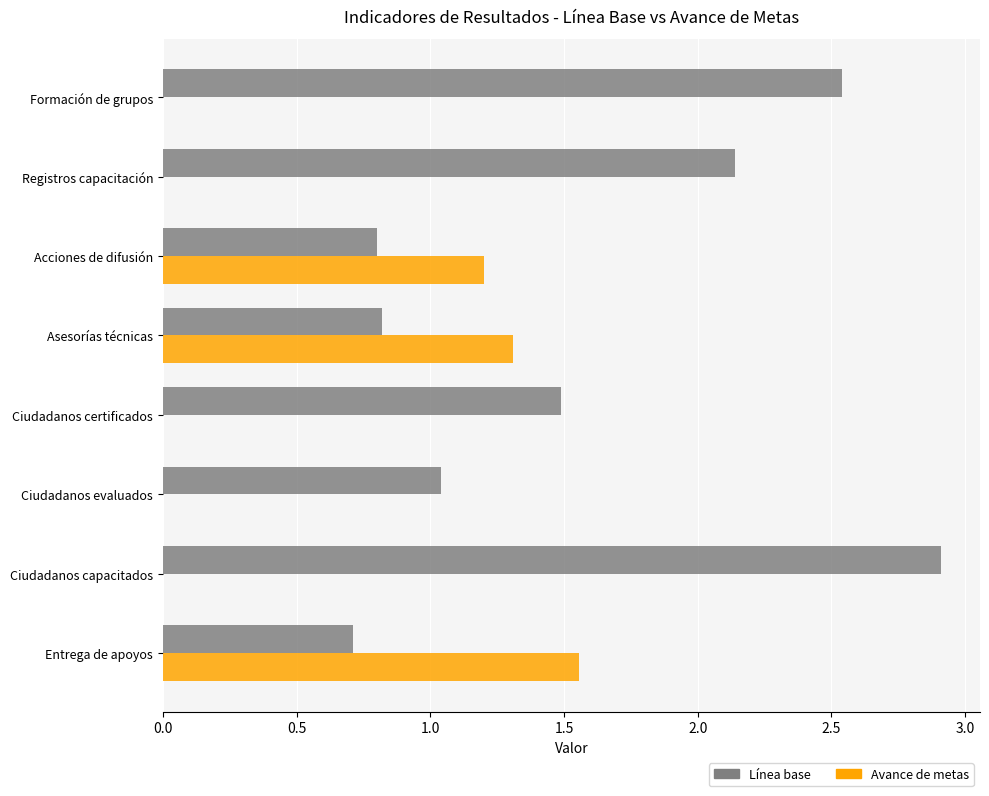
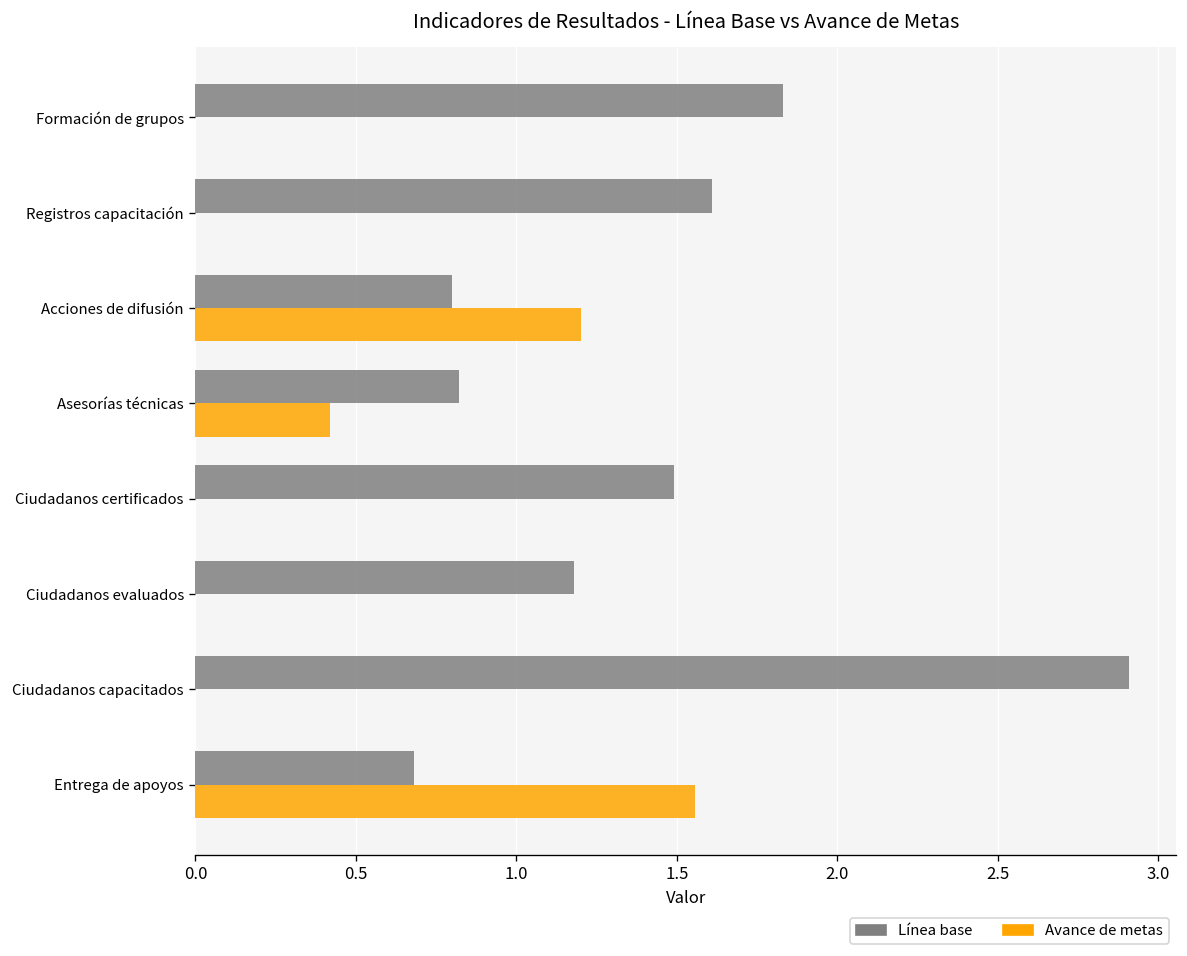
Línea base, Formación de grupos: 2.54 -> 1.83
Línea base, Registros capacitación: 2.14 -> 1.61
Avance de metas, Asesorías técnicas: 1.31 -> 0.42
Línea base, Ciudadanos evaluados: 1.04 -> 1.18
Línea base, Entrega de apoyos: 0.71 -> 0.68
